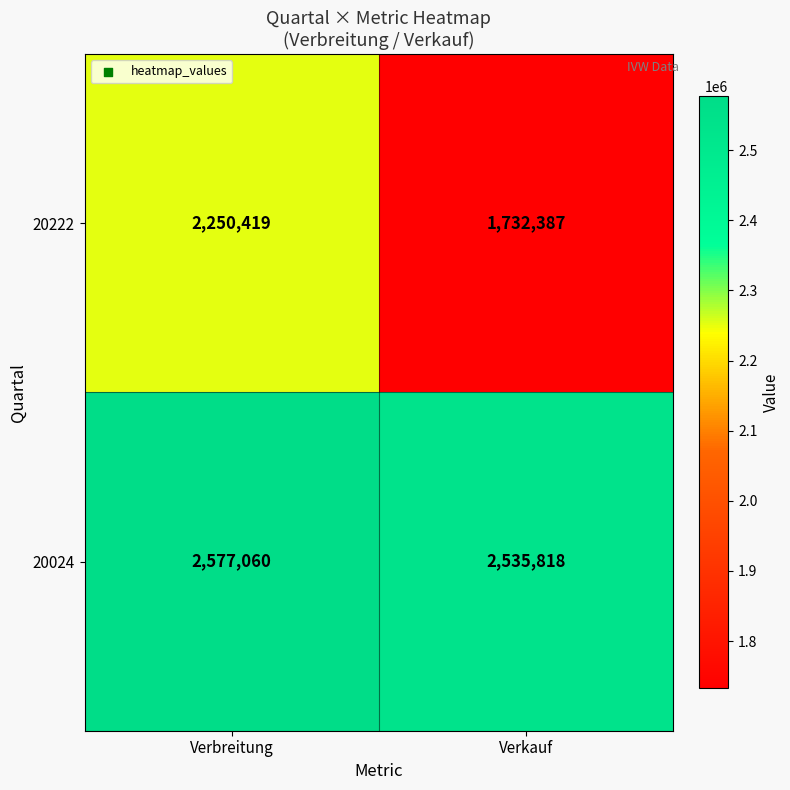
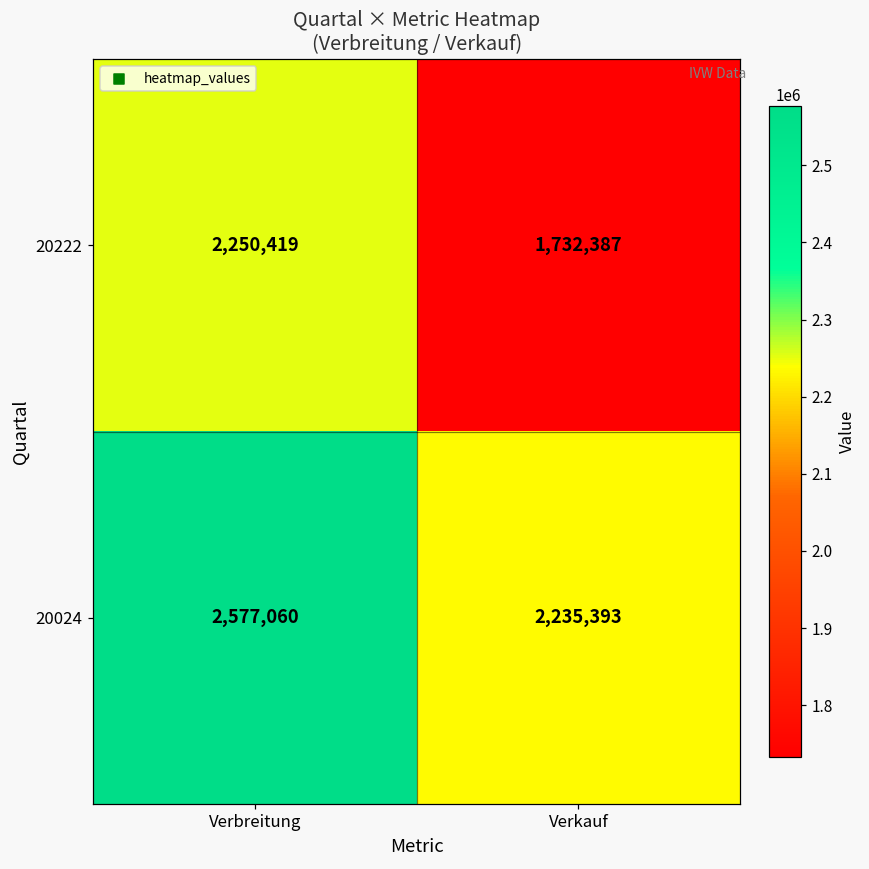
20024, Verkauf: 2,535,818 -> 2,235,393
